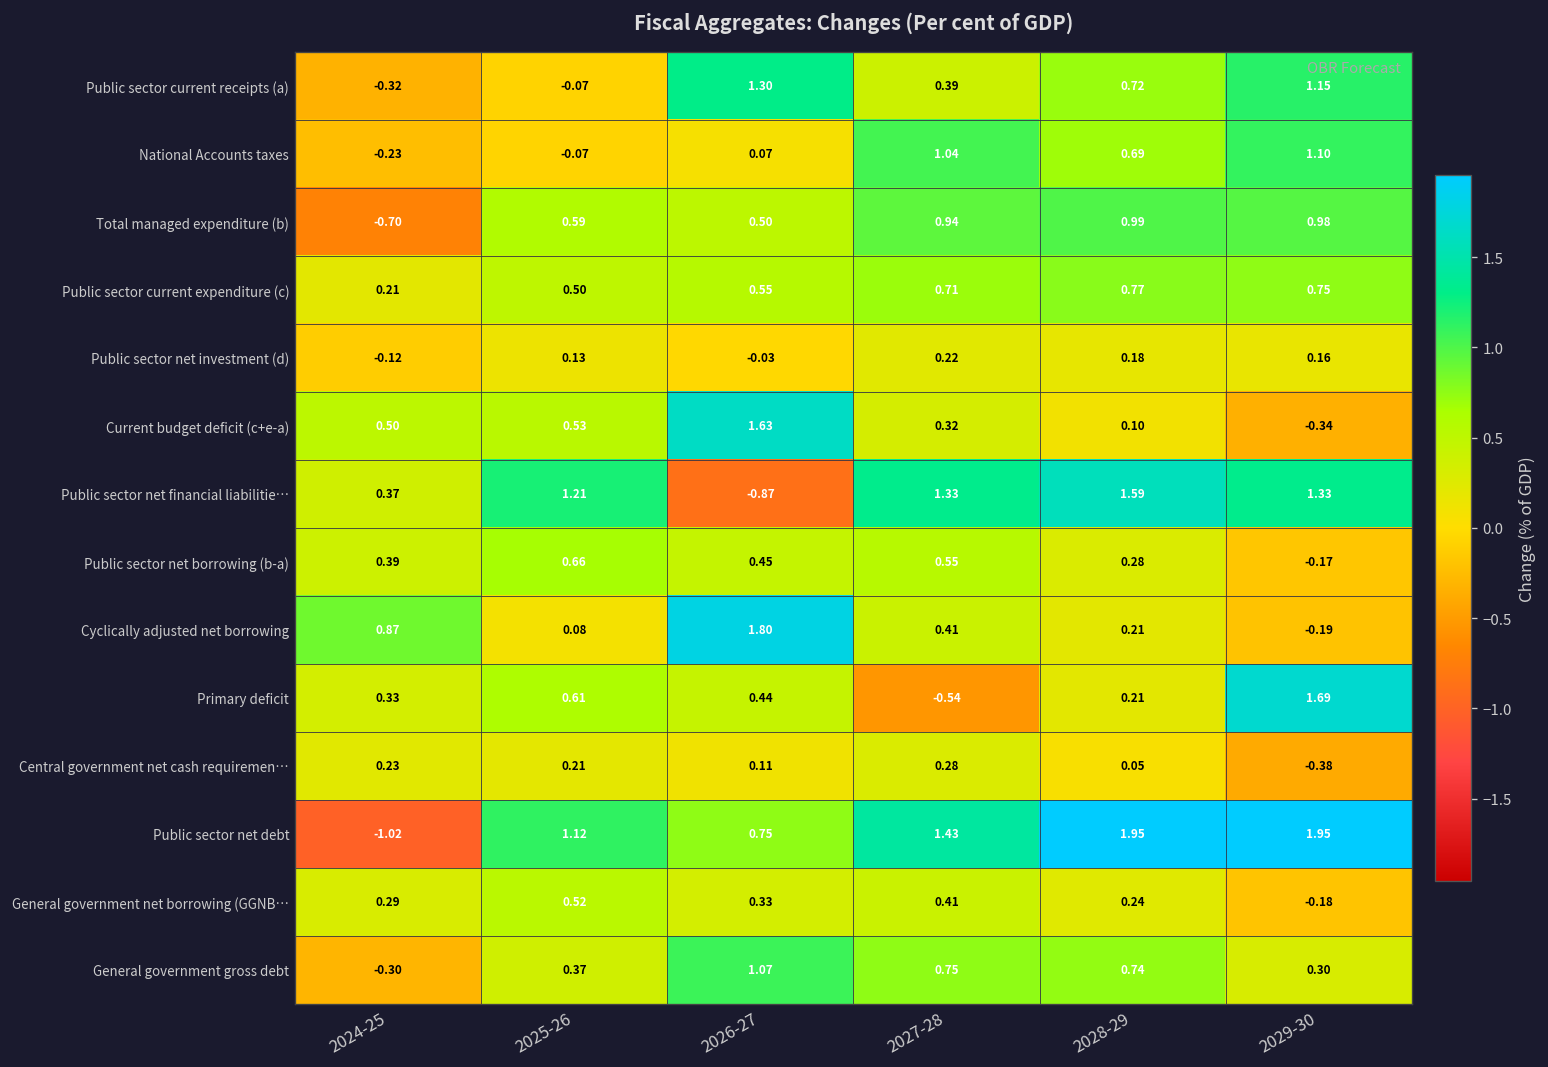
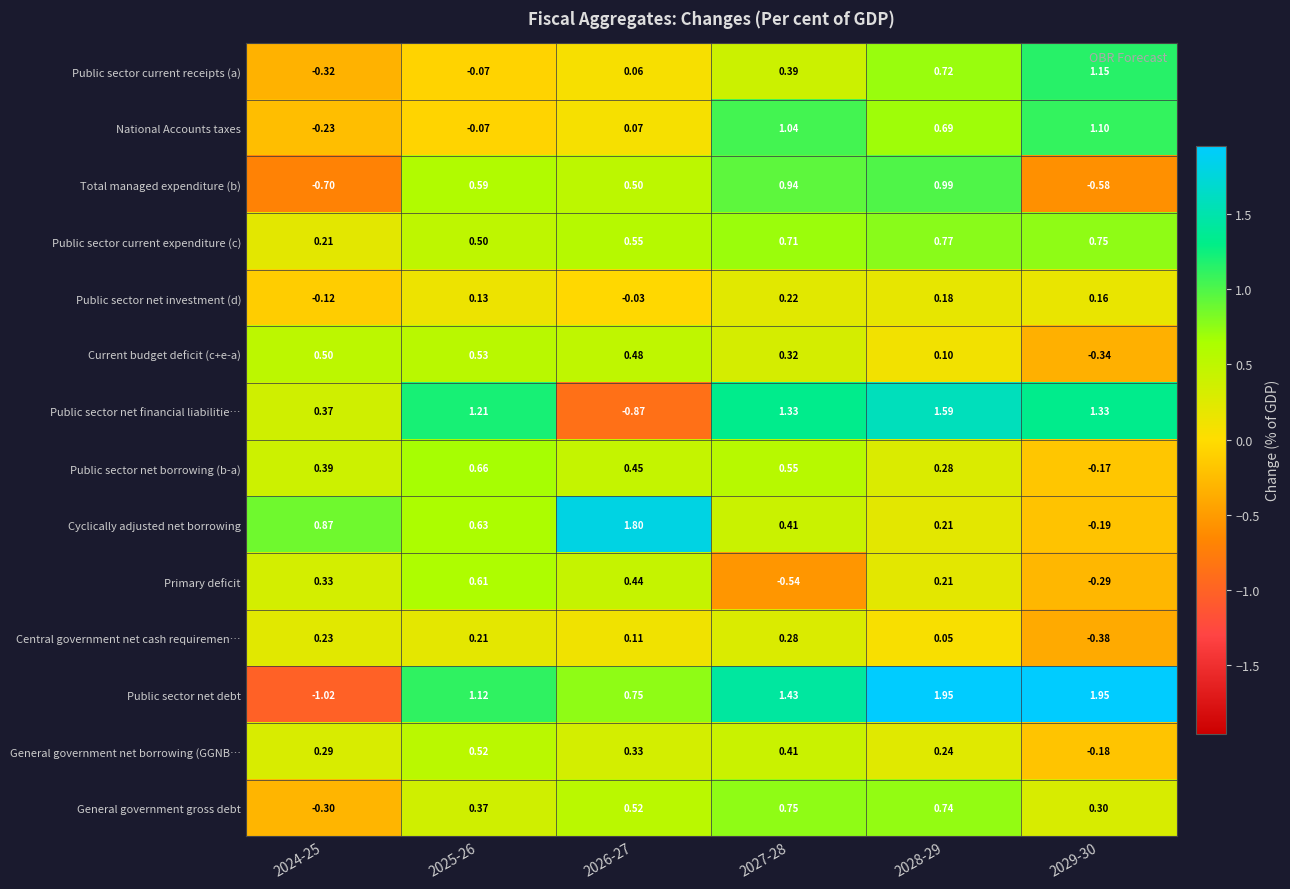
Public sector current receipts (a), 2026-27: 1.30 -> 0.06
Total managed expenditure (b), 2029-30: 0.98 -> -0.58
Current budget deficit (c+e-a), 2026-27: 1.63 -> 0.48
Cyclically adjusted net borrowing, 2025-26: 0.08 -> 0.63
Primary deficit, 2029-30: 1.69 -> -0.29
General government gross debt, 2026-27: 1.07 -> 0.52
